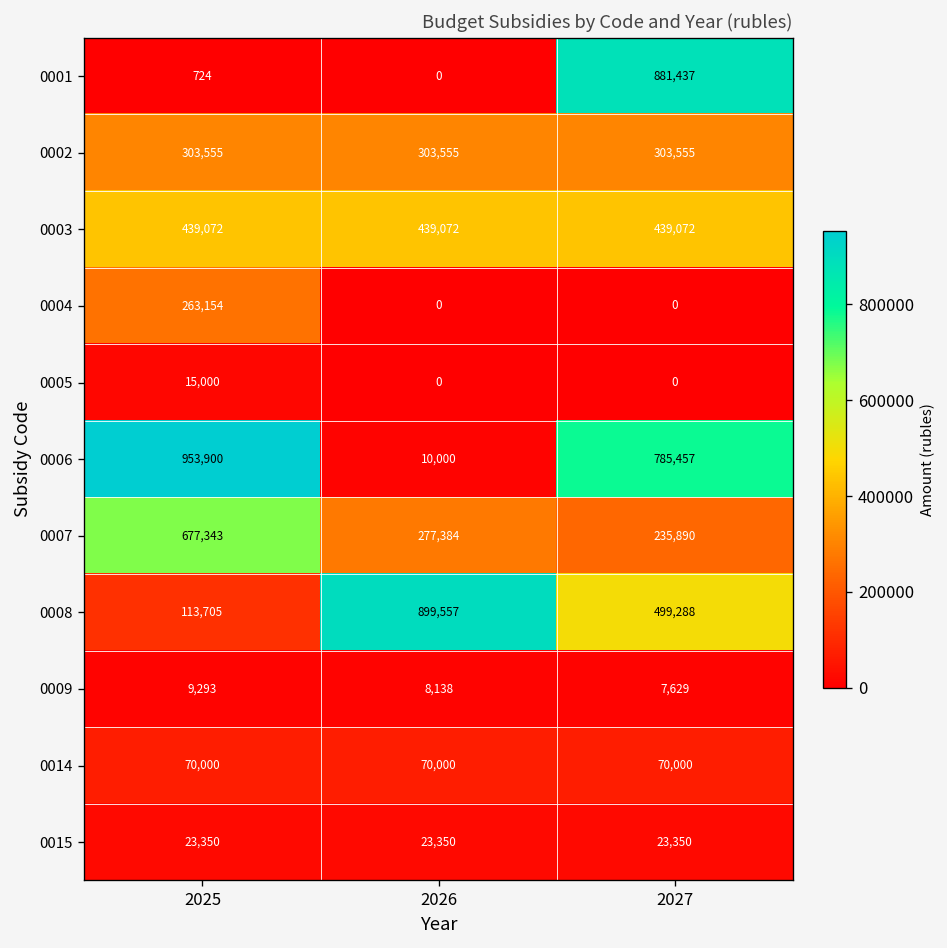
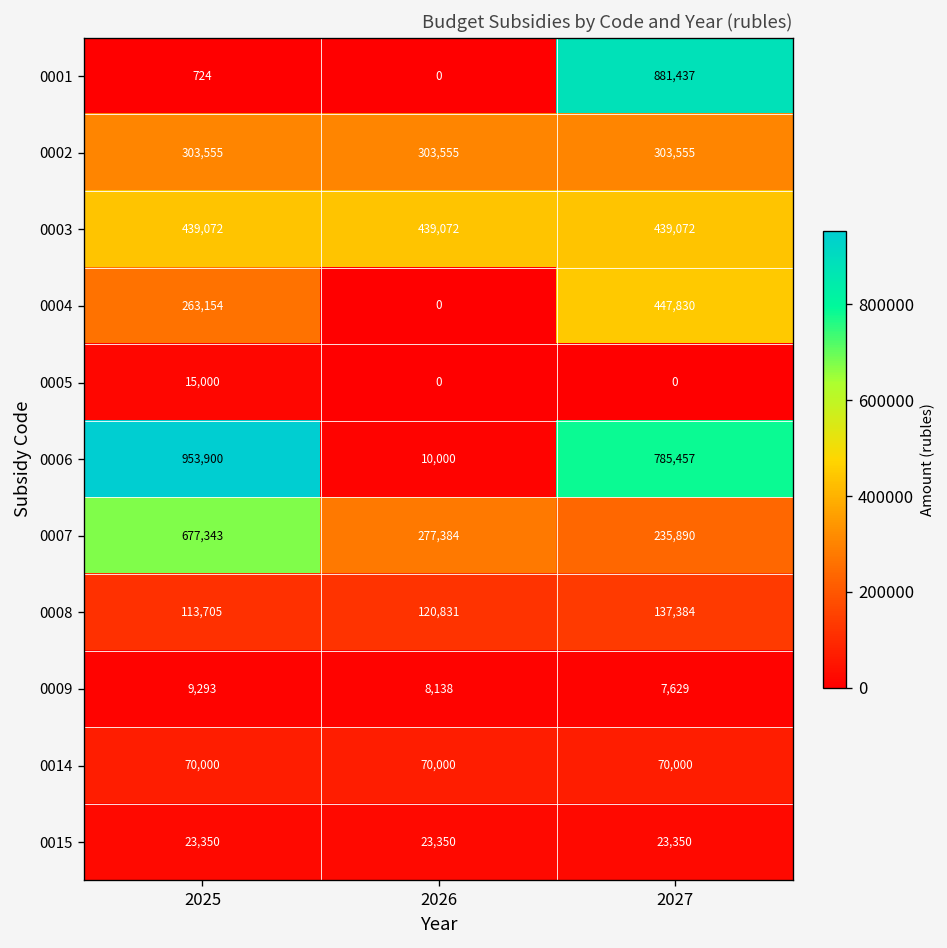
0004, 2027: 0 -> 447,830
0008, 2026: 899,557 -> 120,831
0008, 2027: 499,288 -> 137,384
